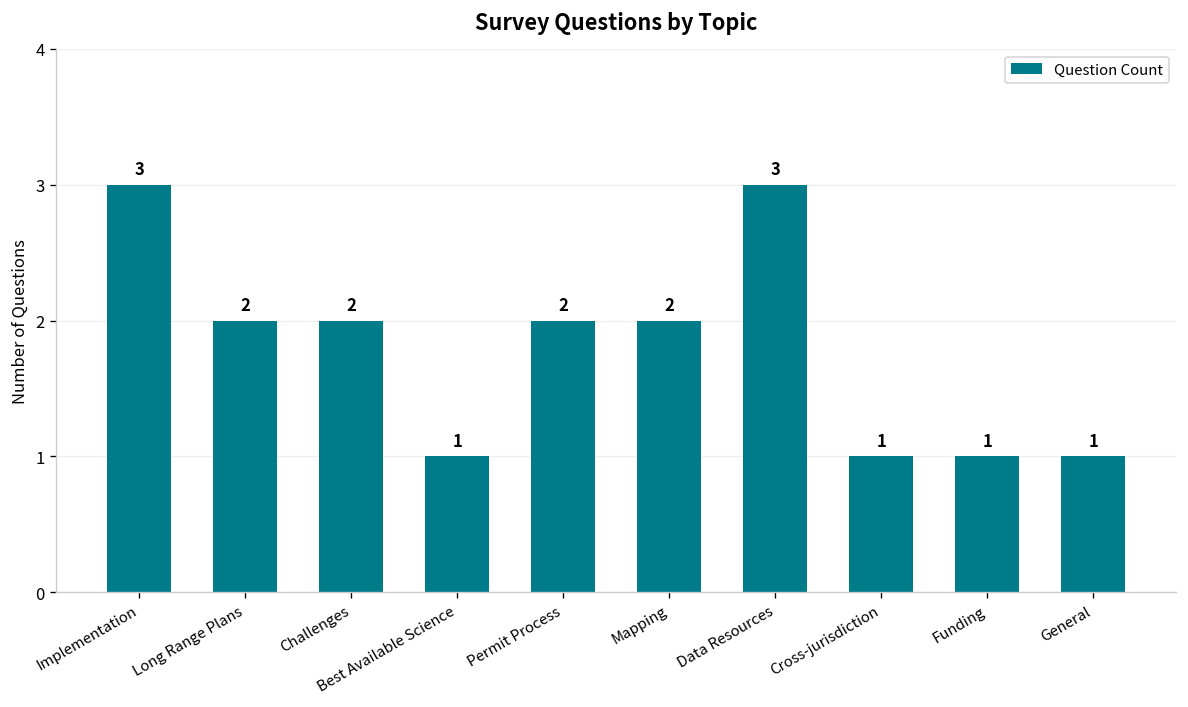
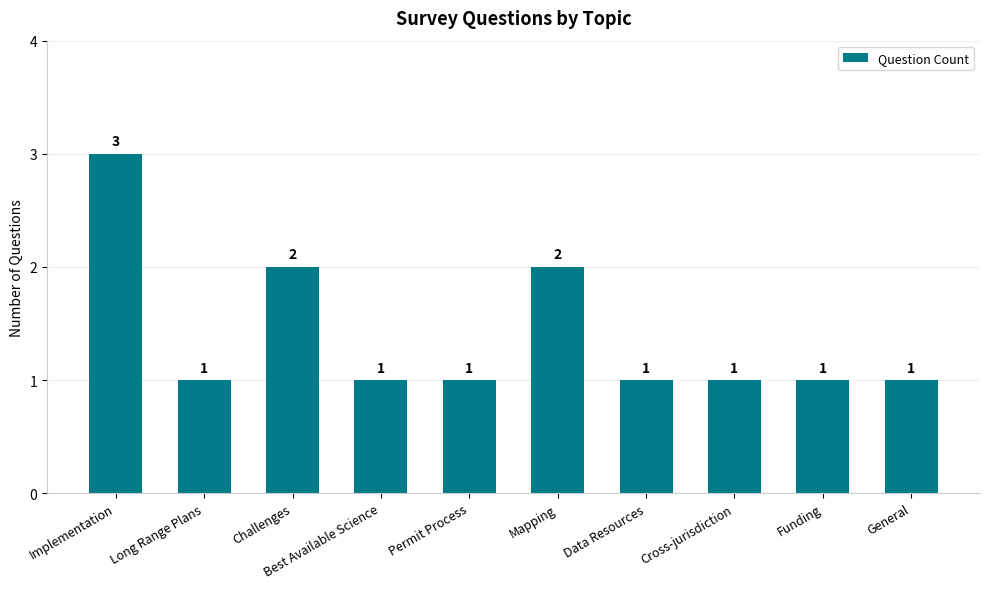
Long Range Plans: 2 -> 1
Permit Process: 2 -> 1
Data Resources: 3 -> 1
